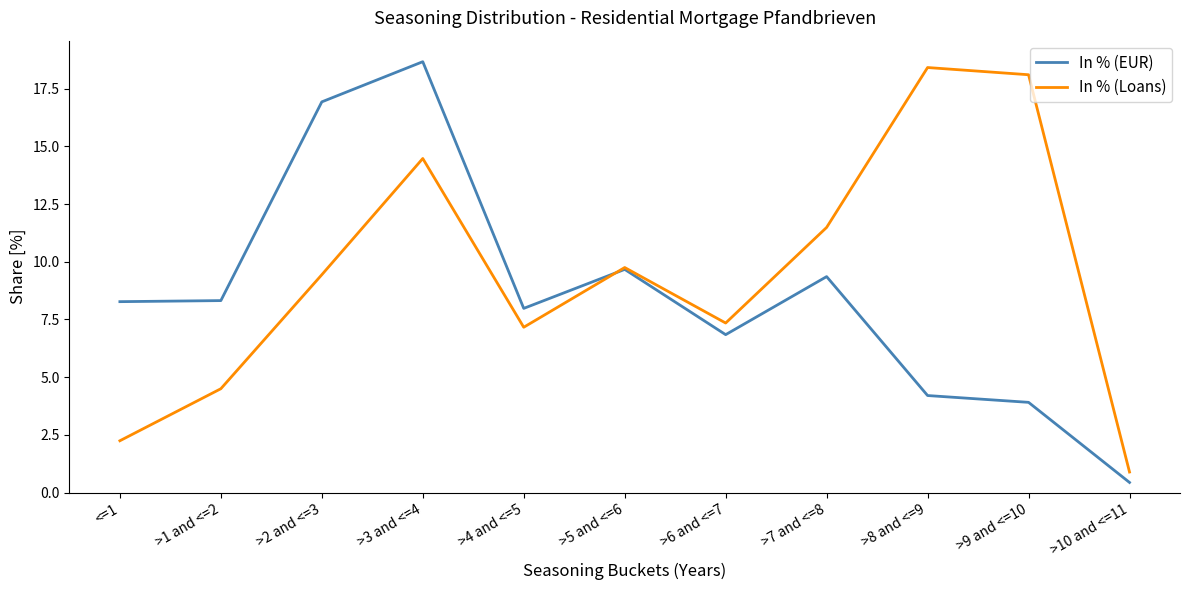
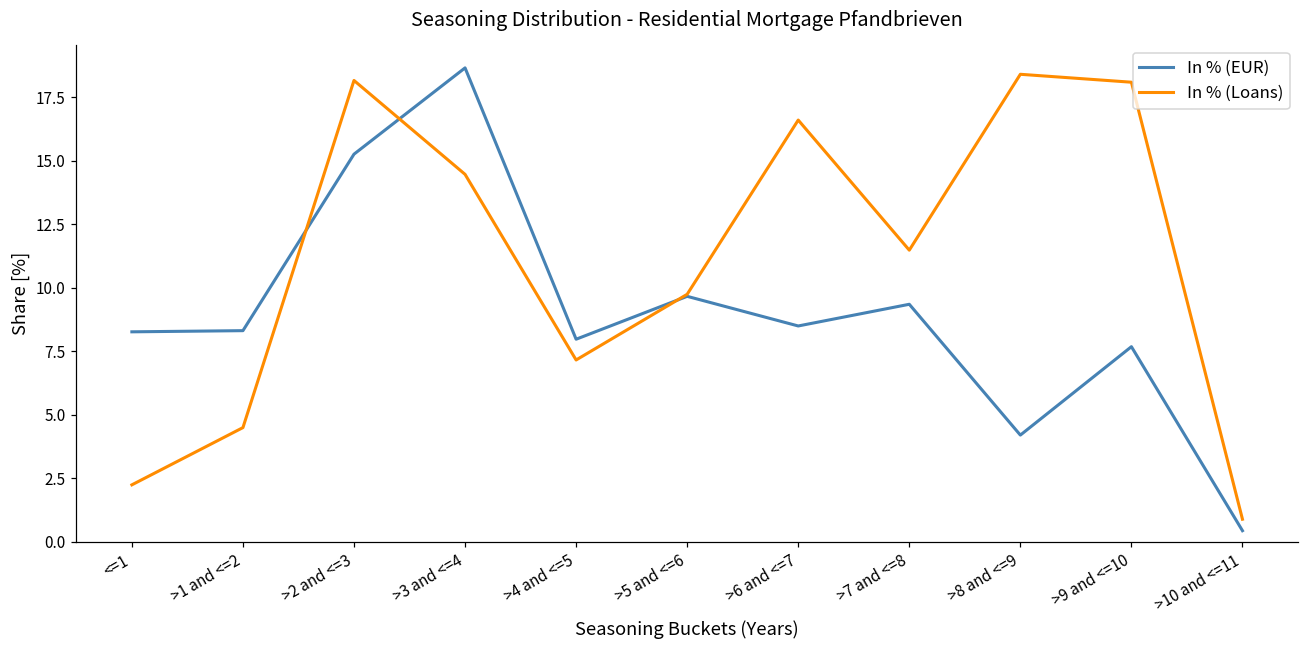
In % (EUR), >2 and <=3: 16.9 -> 15.3
In % (Loans), >2 and <=3: 9.4 -> 18.2
In % (EUR), >6 and <=7: 6.8 -> 8.5
In % (Loans), >6 and <=7: 7.3 -> 16.6
In % (EUR), >9 and <=10: 3.9 -> 7.7
